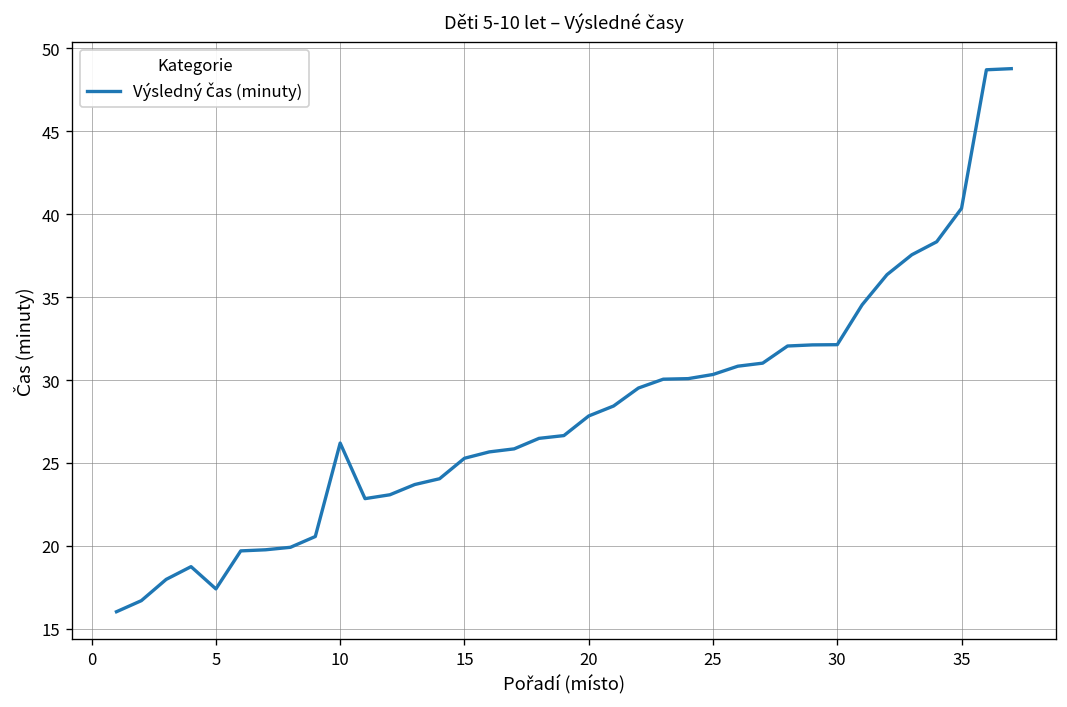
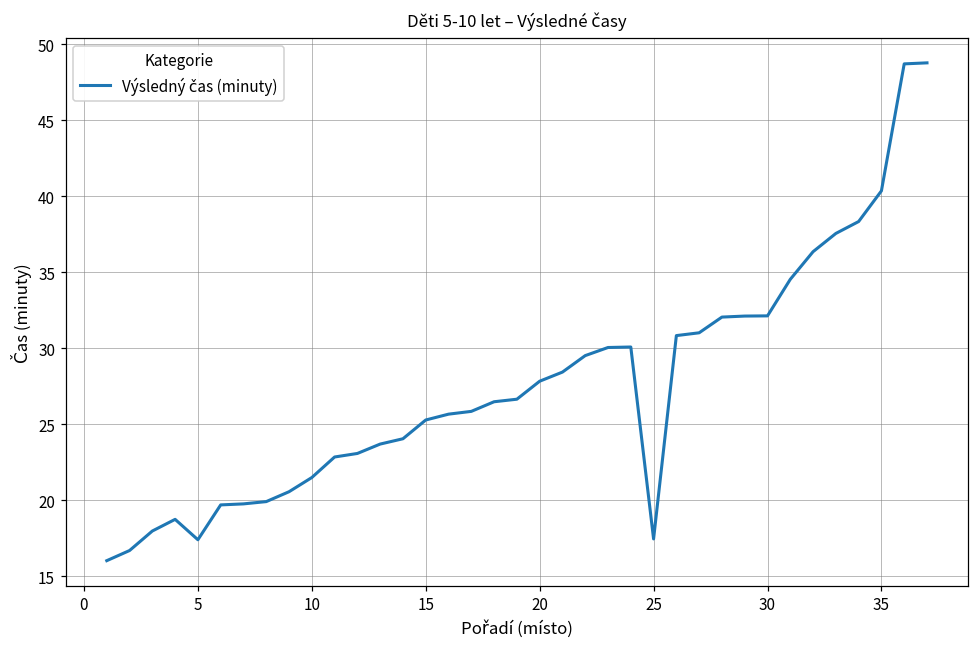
10: 26.2 -> 21.5
25: 30.3 -> 17.5
